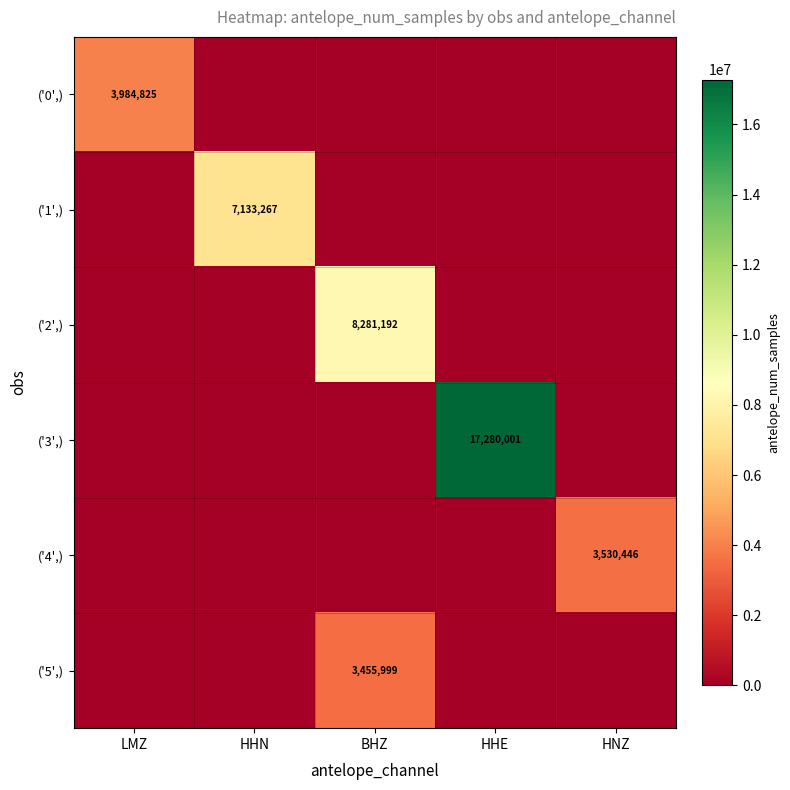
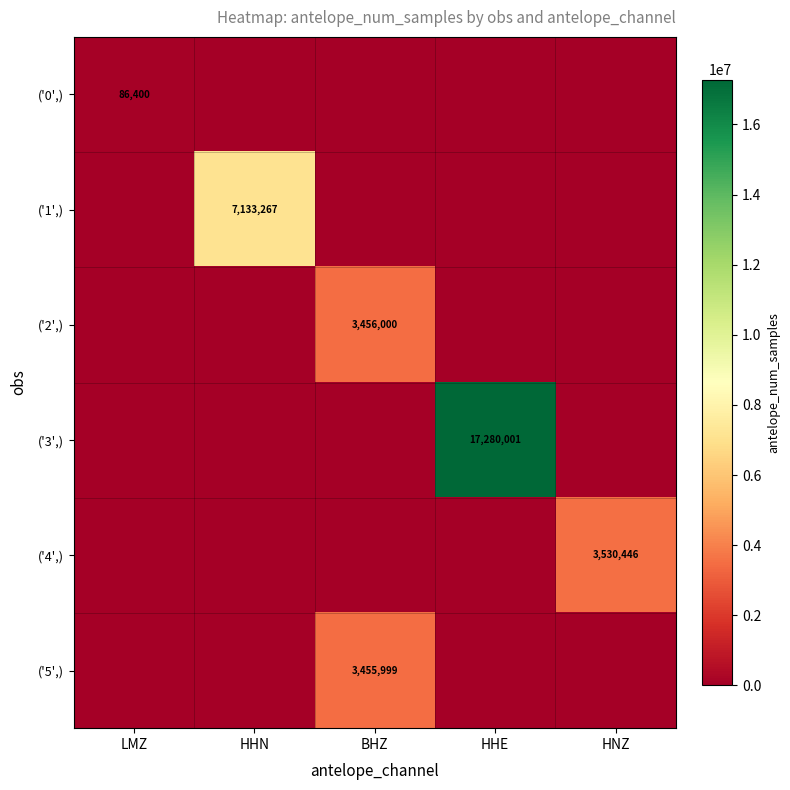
('0',), LMZ: 3,984,825 -> 86,400
('2',), BHZ: 8,281,192 -> 3,456,000
